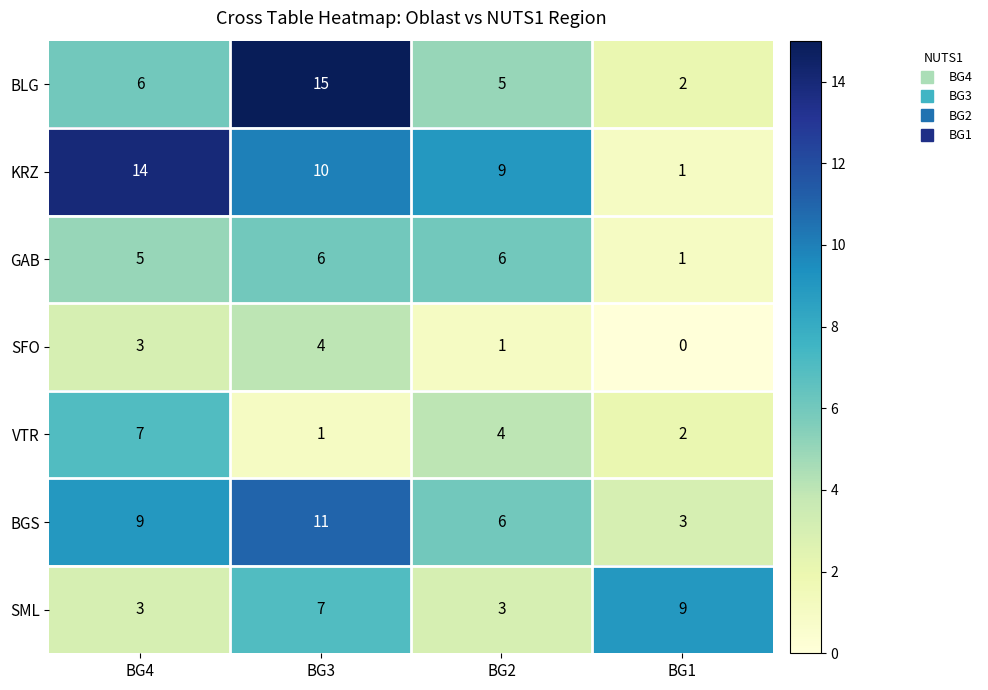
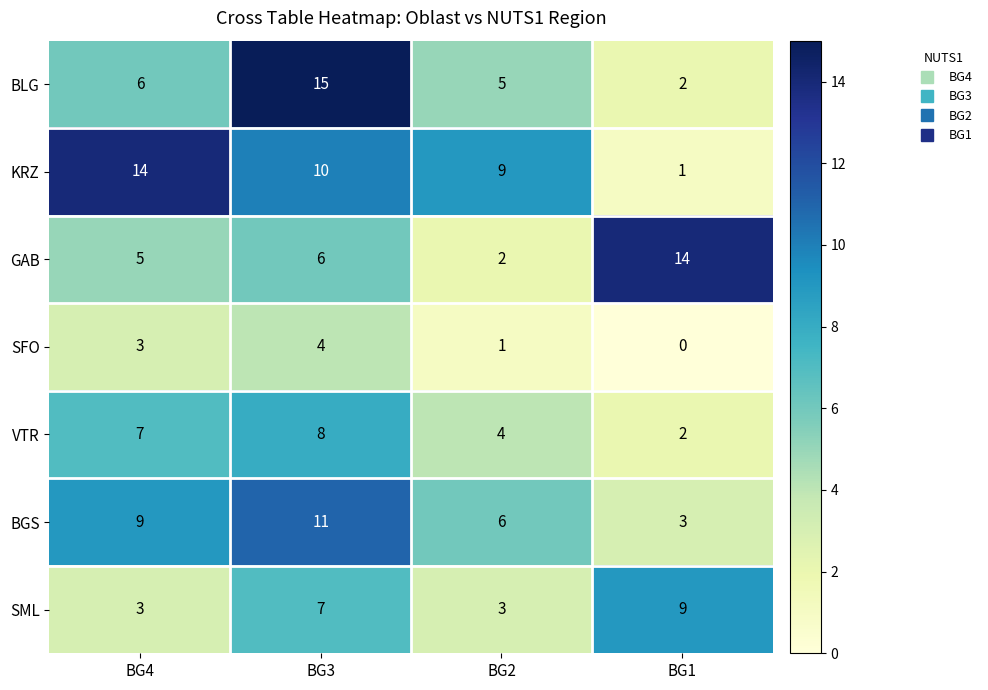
GAB, BG2: 6 -> 2
GAB, BG1: 1 -> 14
VTR, BG3: 1 -> 8
